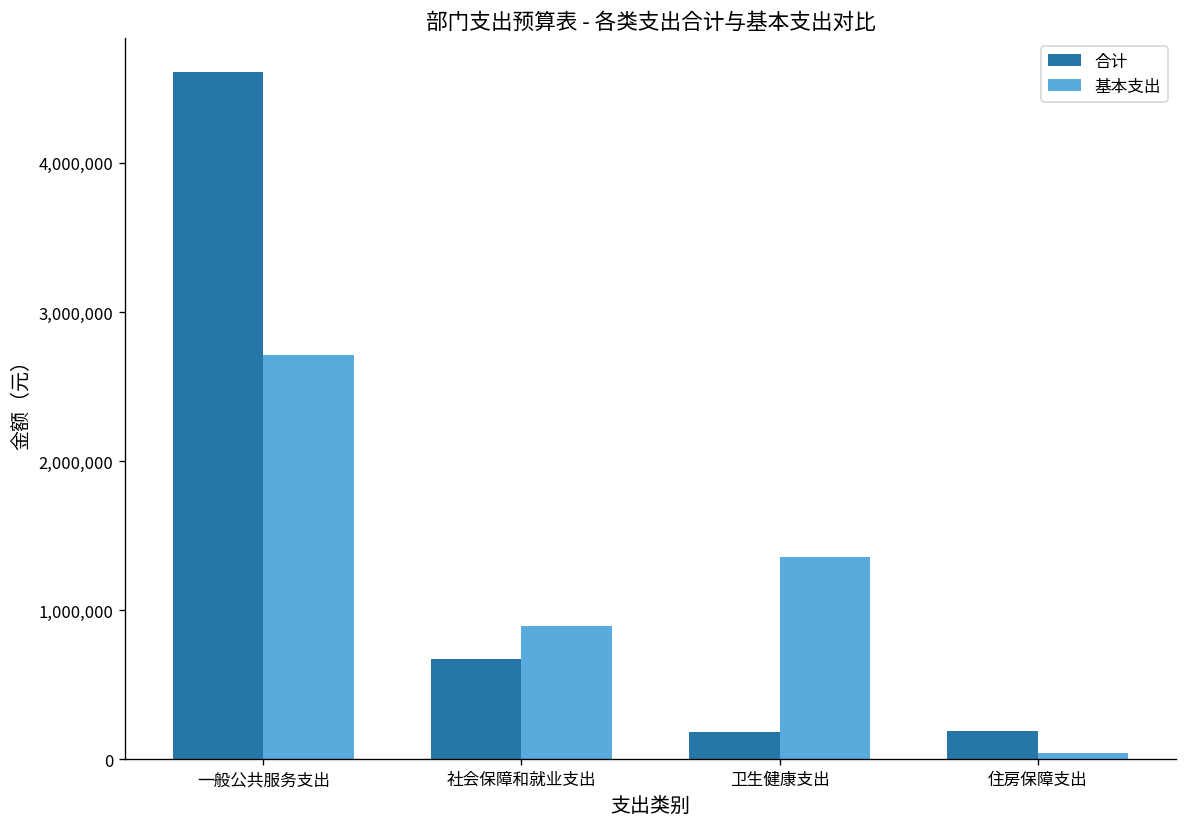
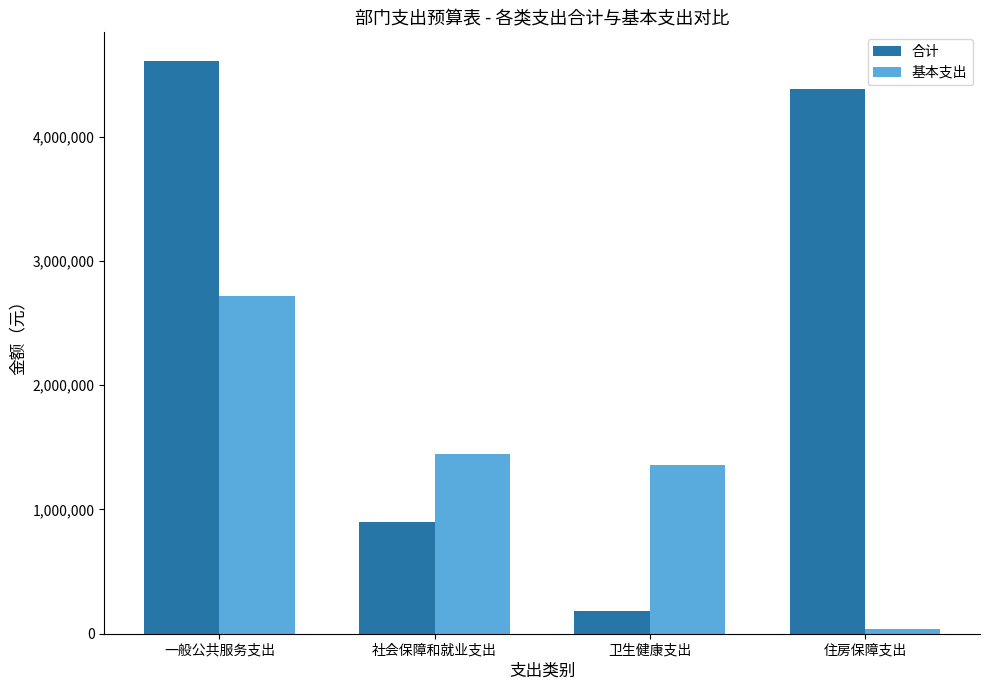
合计, 社会保障和就业支出: 680,000 -> 900,000
基本支出, 社会保障和就业支出: 900,000 -> 1,450,000
合计, 住房保障支出: 190,000 -> 4,380,000
